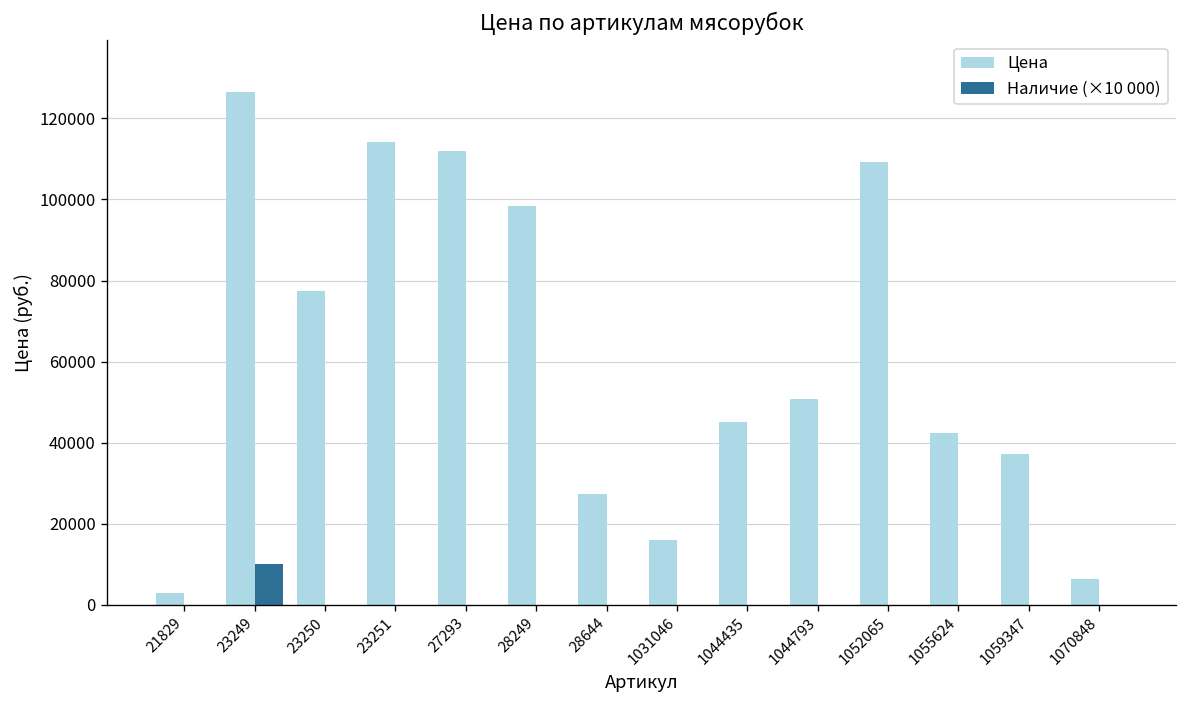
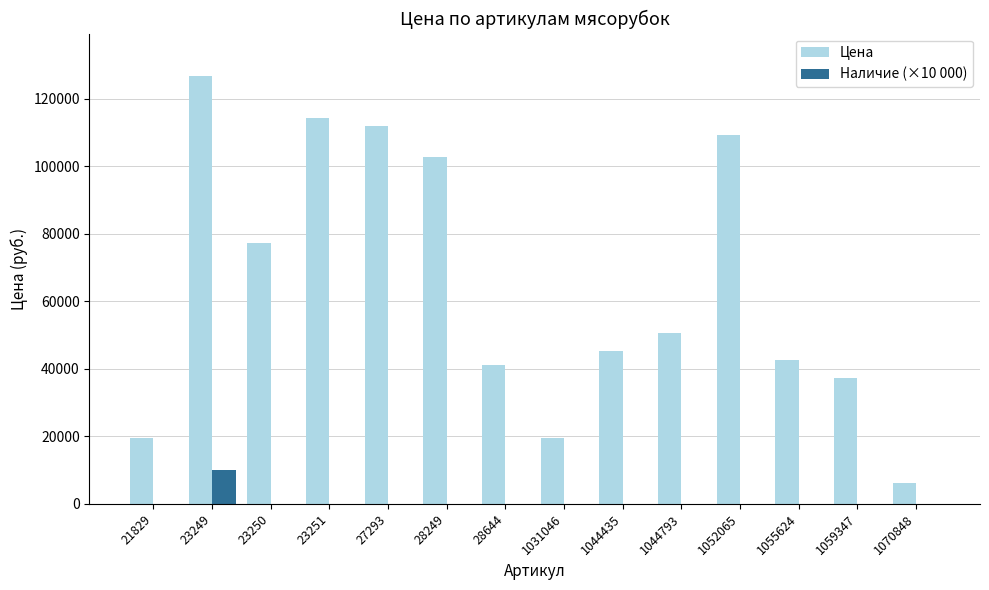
Цена, 21829: 3000 -> 20000
Цена, 28249: 99000 -> 103000
Цена, 28644: 27000 -> 41000
Цена, 1031046: 16000 -> 19000
